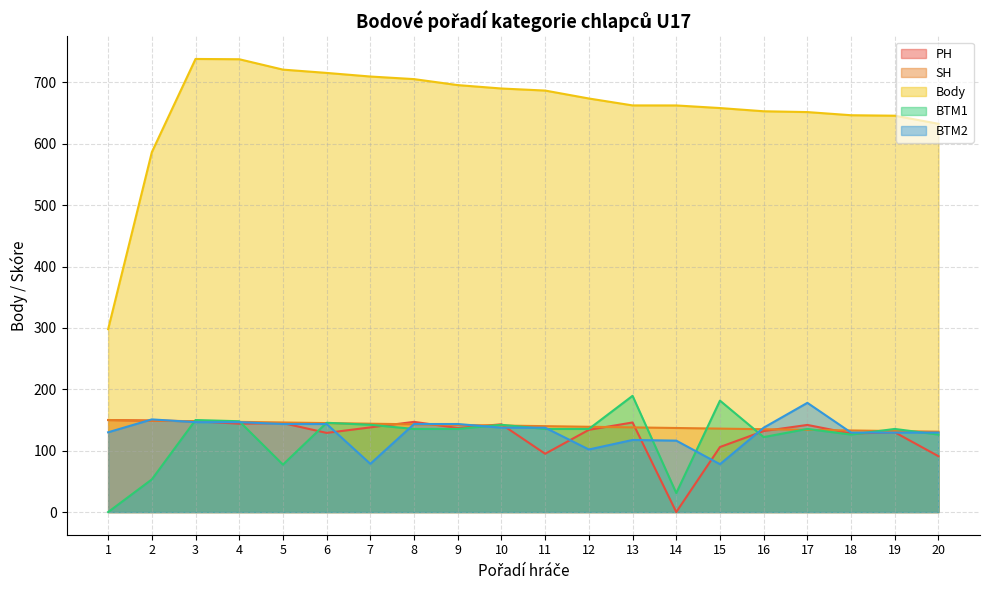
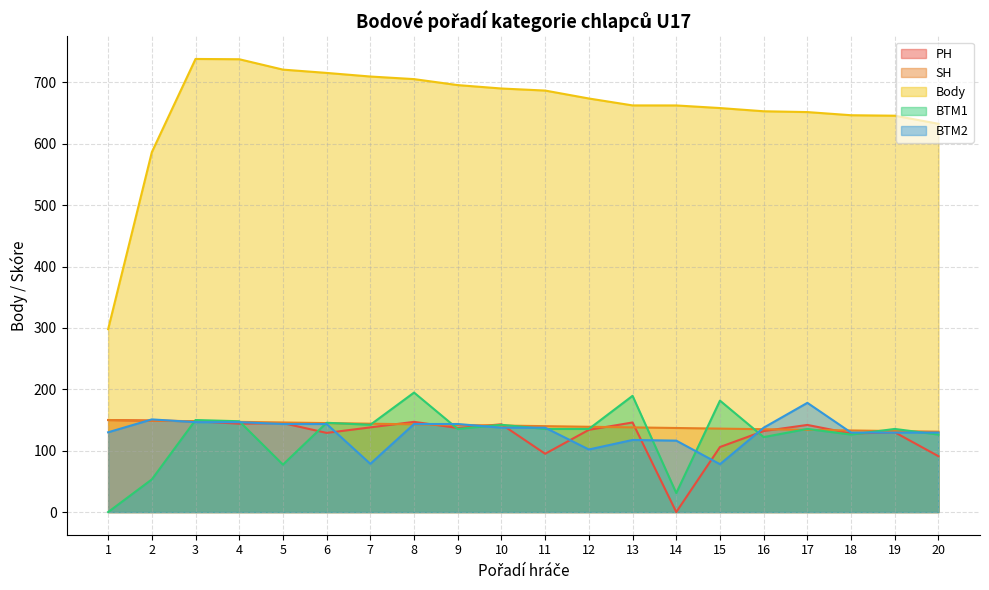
BTM1, 8: 140 -> 190
